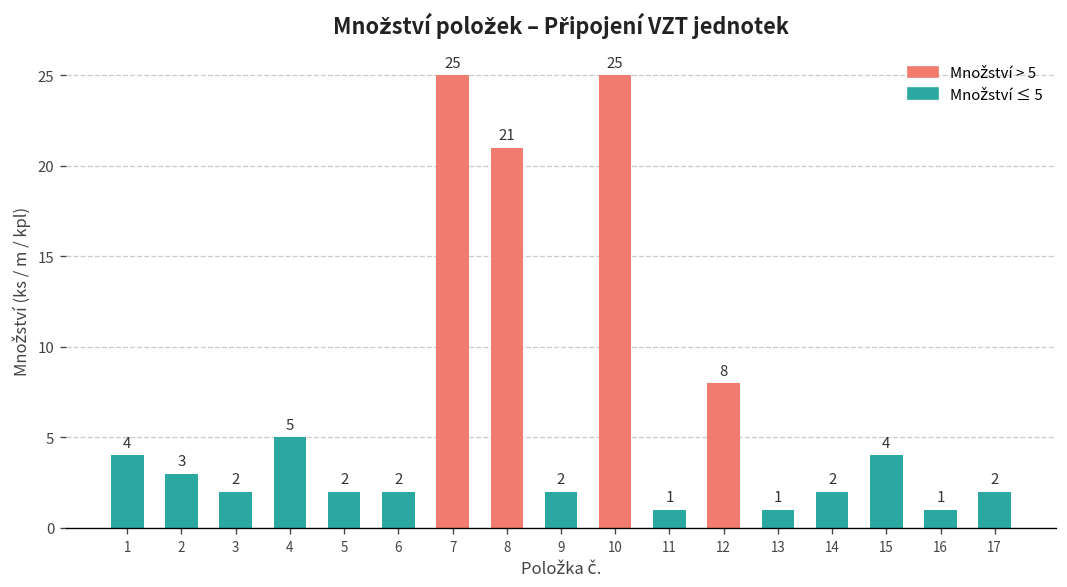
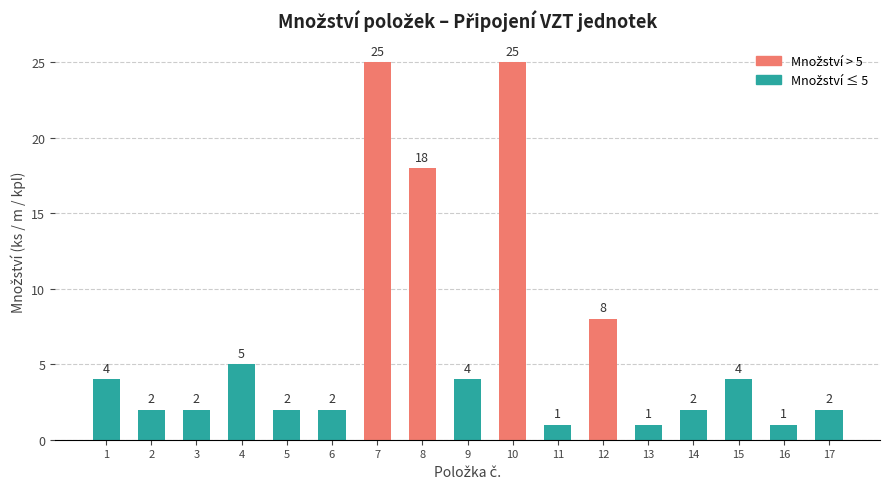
2: 3 -> 2
8: 21 -> 18
9: 2 -> 4
